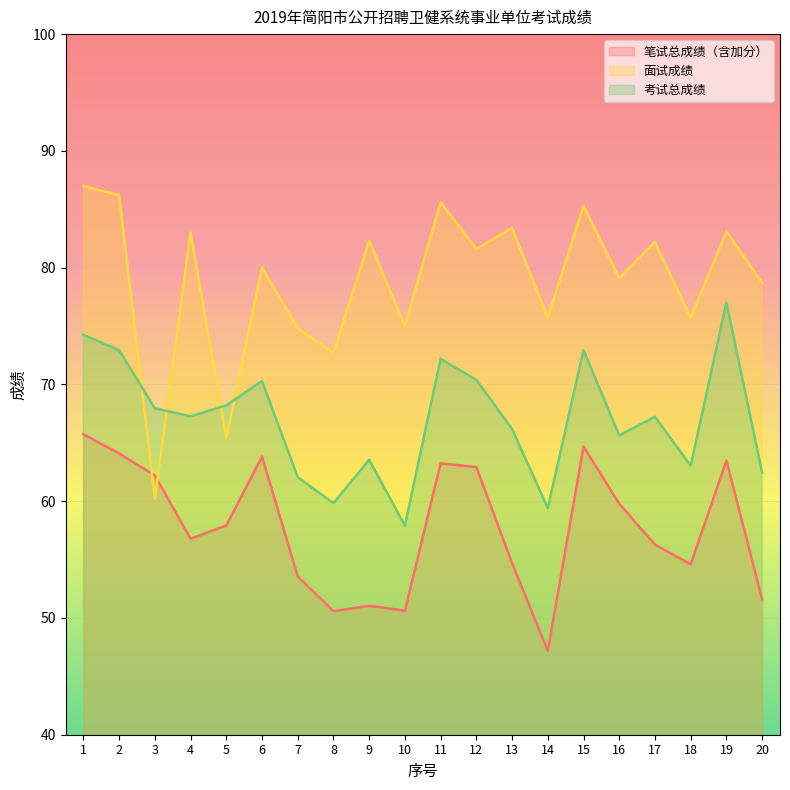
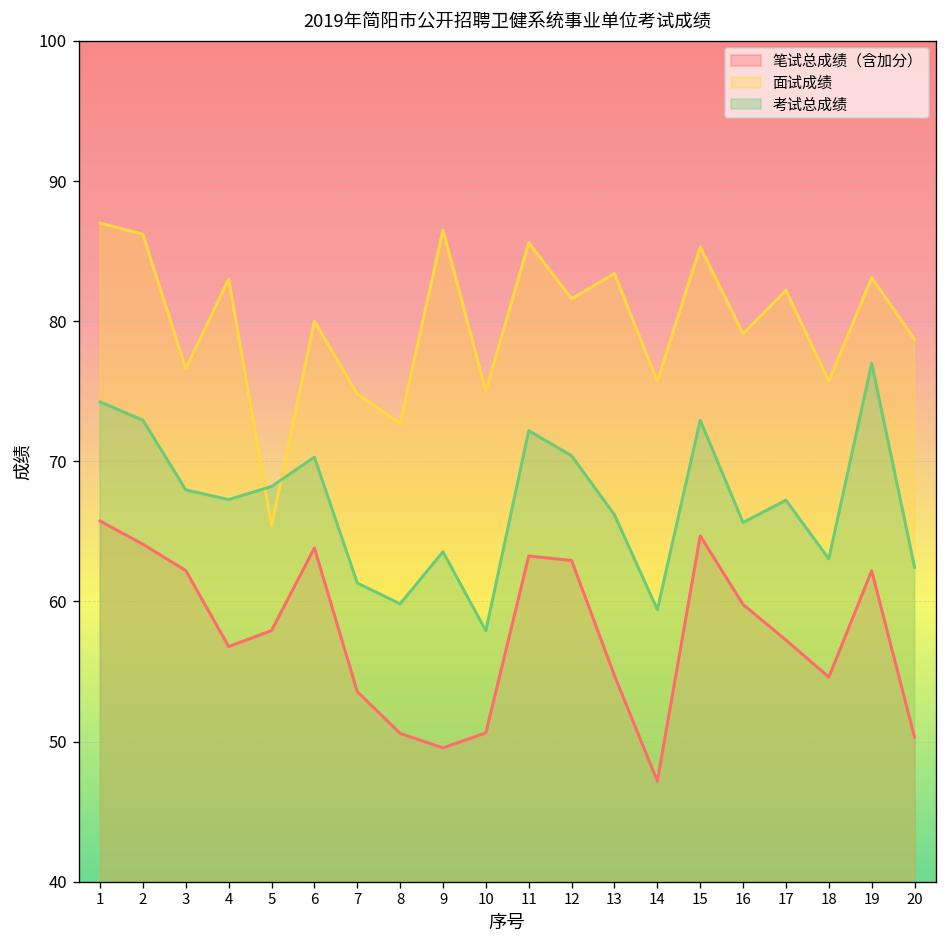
面试成绩, 3: 60.2 -> 76.6
考试总成绩, 7: 62.1 -> 61.3
笔试总成绩（含加分）, 9: 51.0 -> 49.6
面试成绩, 9: 82.3 -> 86.5
笔试总成绩（含加分）, 17: 56.3 -> 57.2
笔试总成绩（含加分）, 19: 63.5 -> 62.2
笔试总成绩（含加分）, 20: 51.6 -> 50.3
